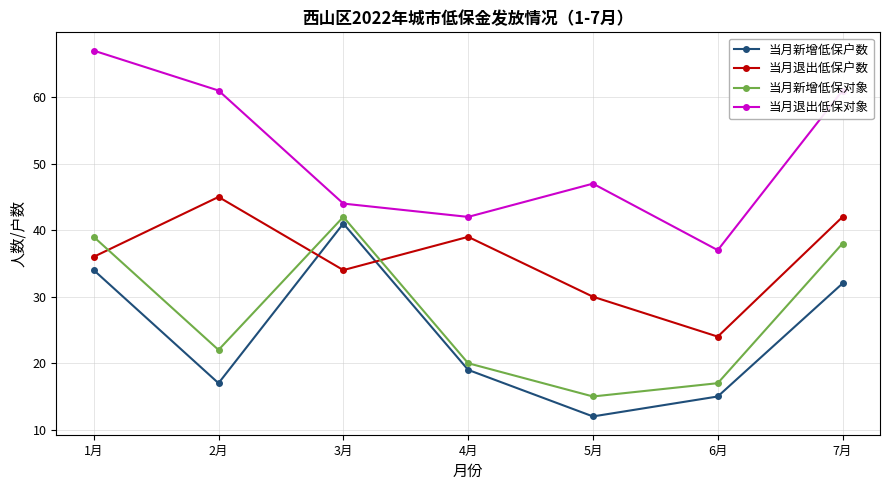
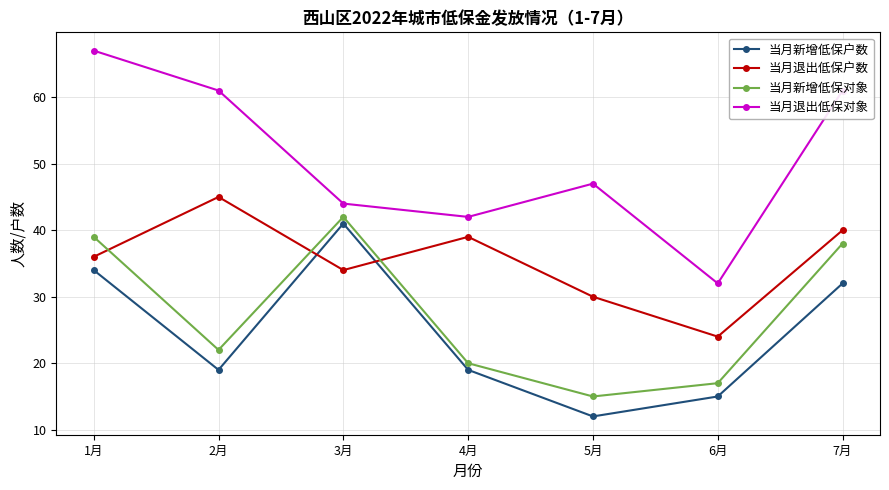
当月新增低保户数, 2月: 17 -> 19
当月退出低保对象, 6月: 37 -> 32
当月退出低保户数, 7月: 42 -> 40
